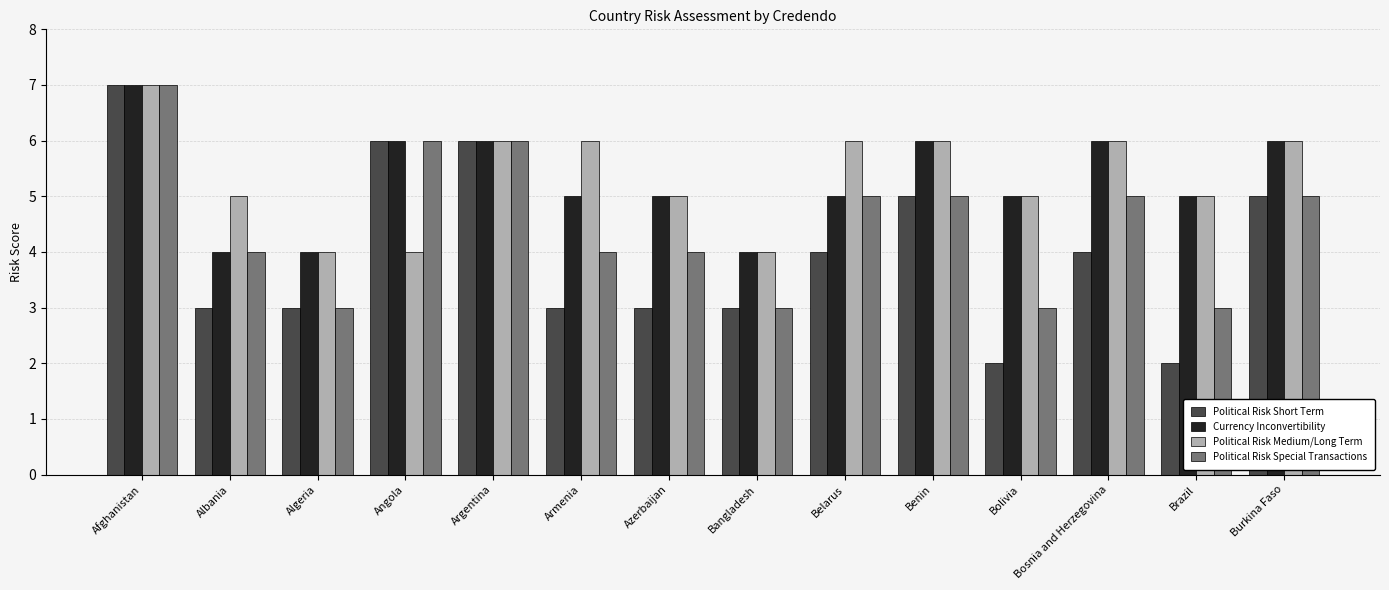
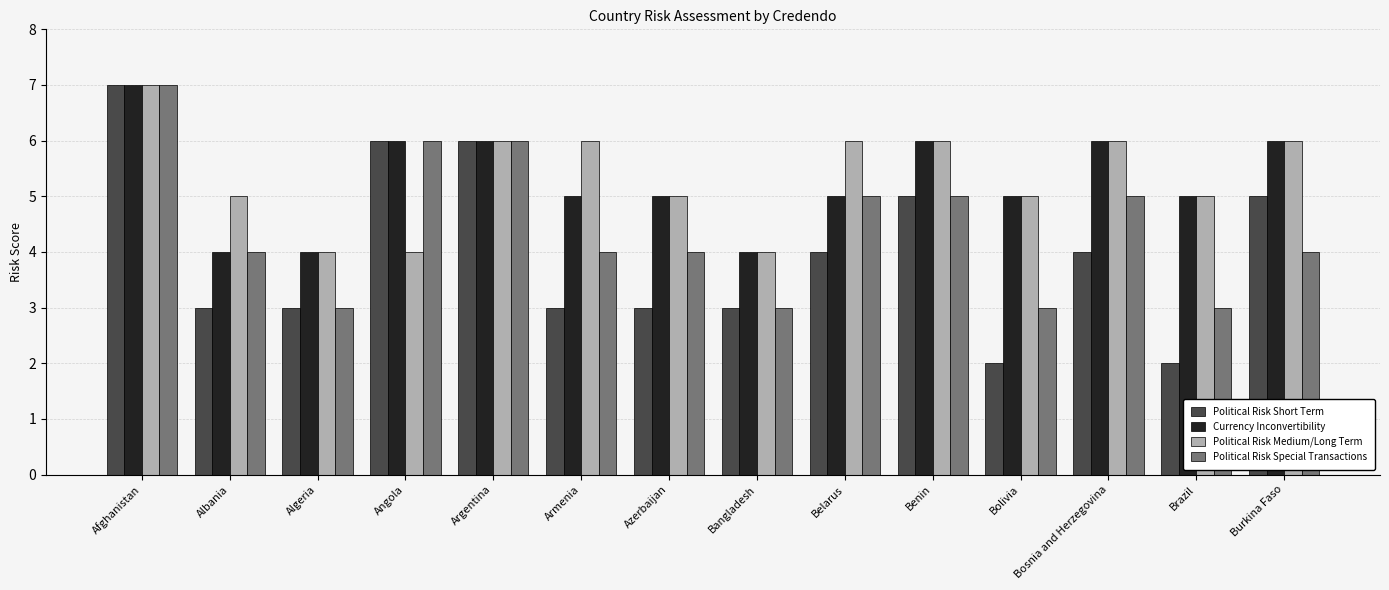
Political Risk Special Transactions, Burkina Faso: 5 -> 4
